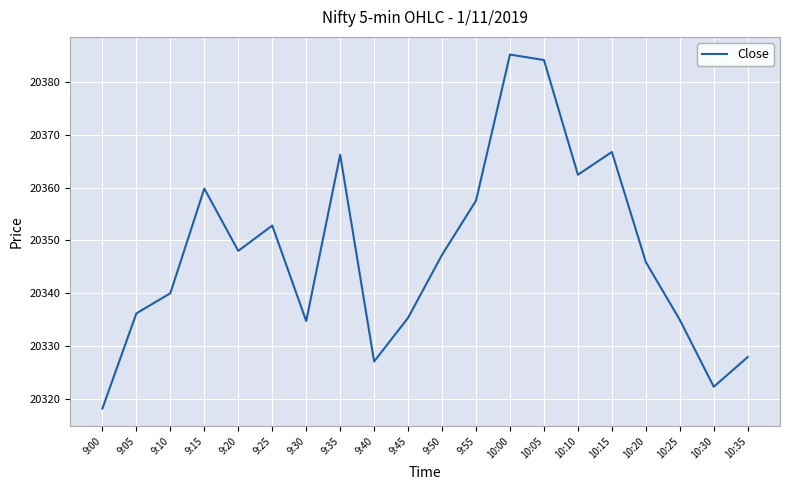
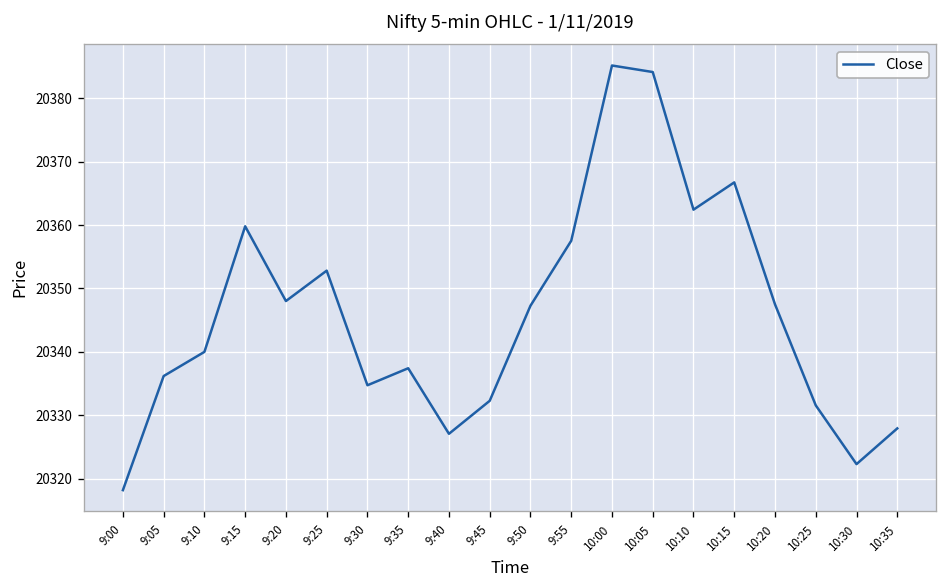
9:35: 20366 -> 20337
9:45: 20335 -> 20332
10:20: 20346 -> 20348
10:25: 20335 -> 20332
